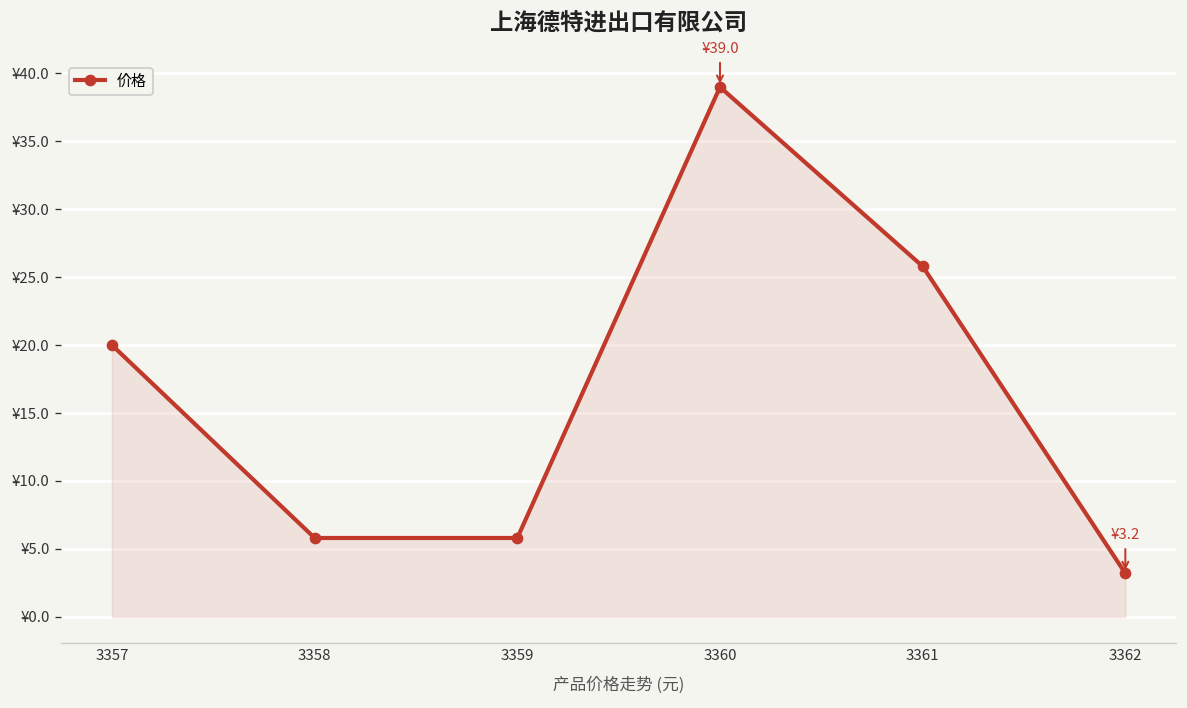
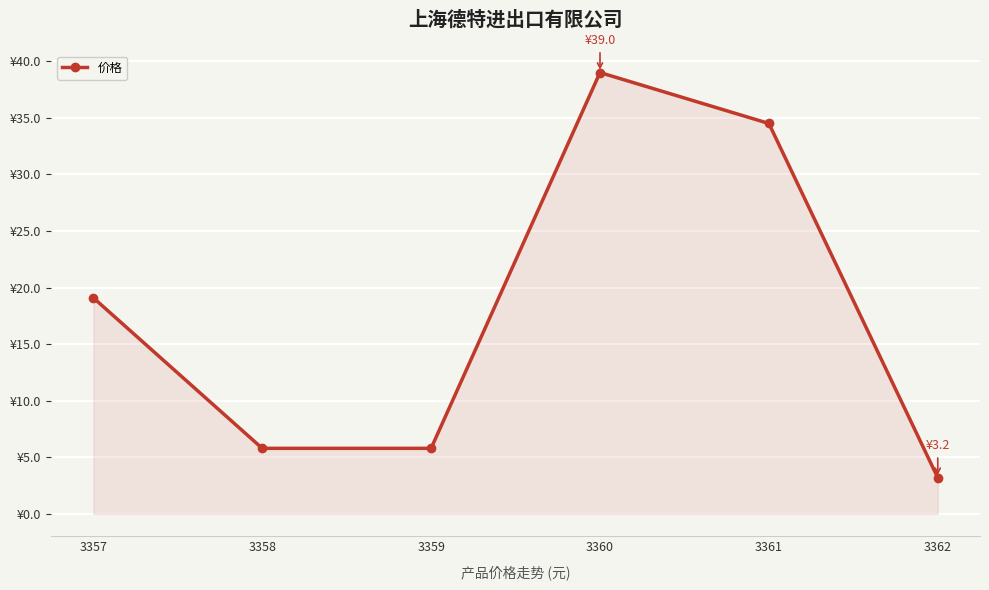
3357: ¥20.0 -> ¥19.1
3361: ¥25.8 -> ¥34.5
